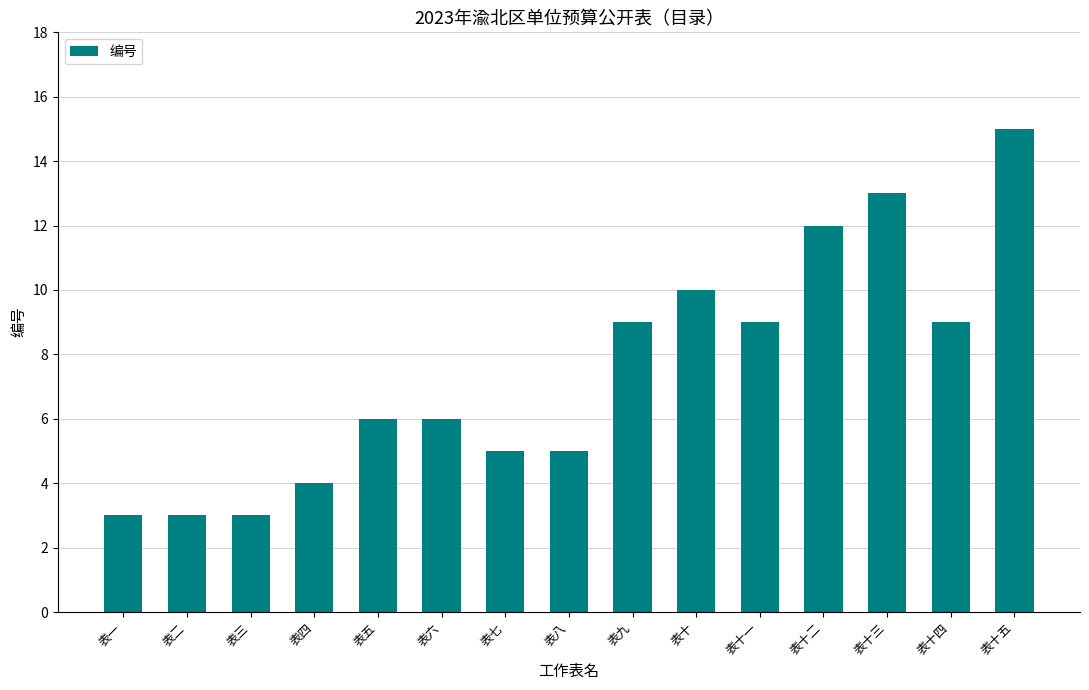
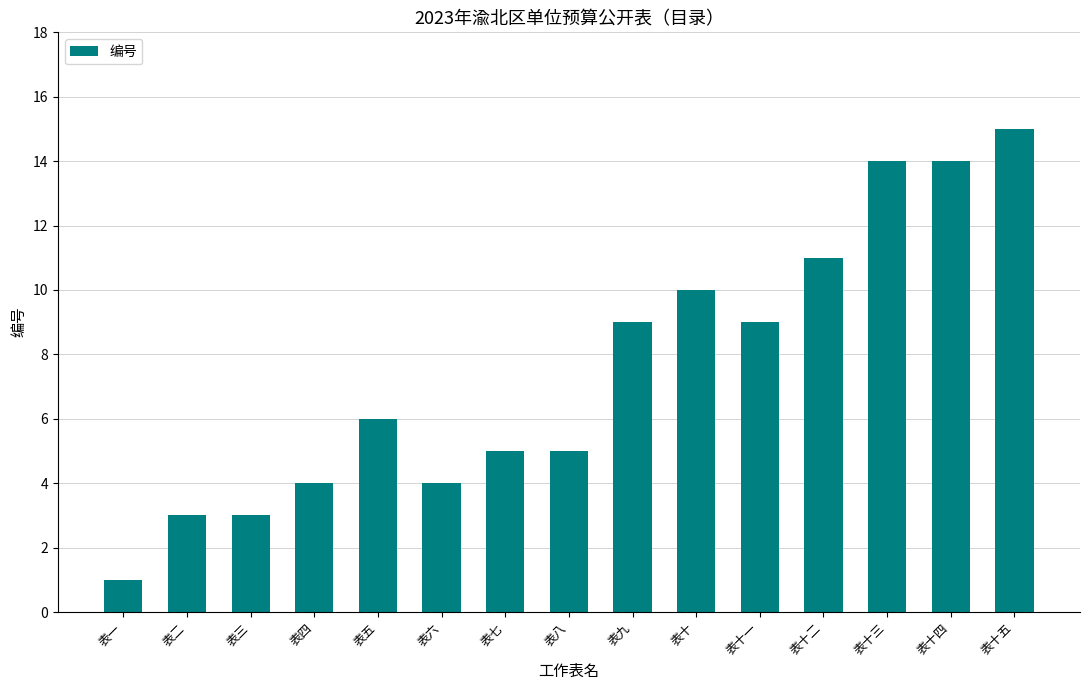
表一: 3 -> 1
表六: 6 -> 4
表十二: 12 -> 11
表十三: 13 -> 14
表十四: 9 -> 14
